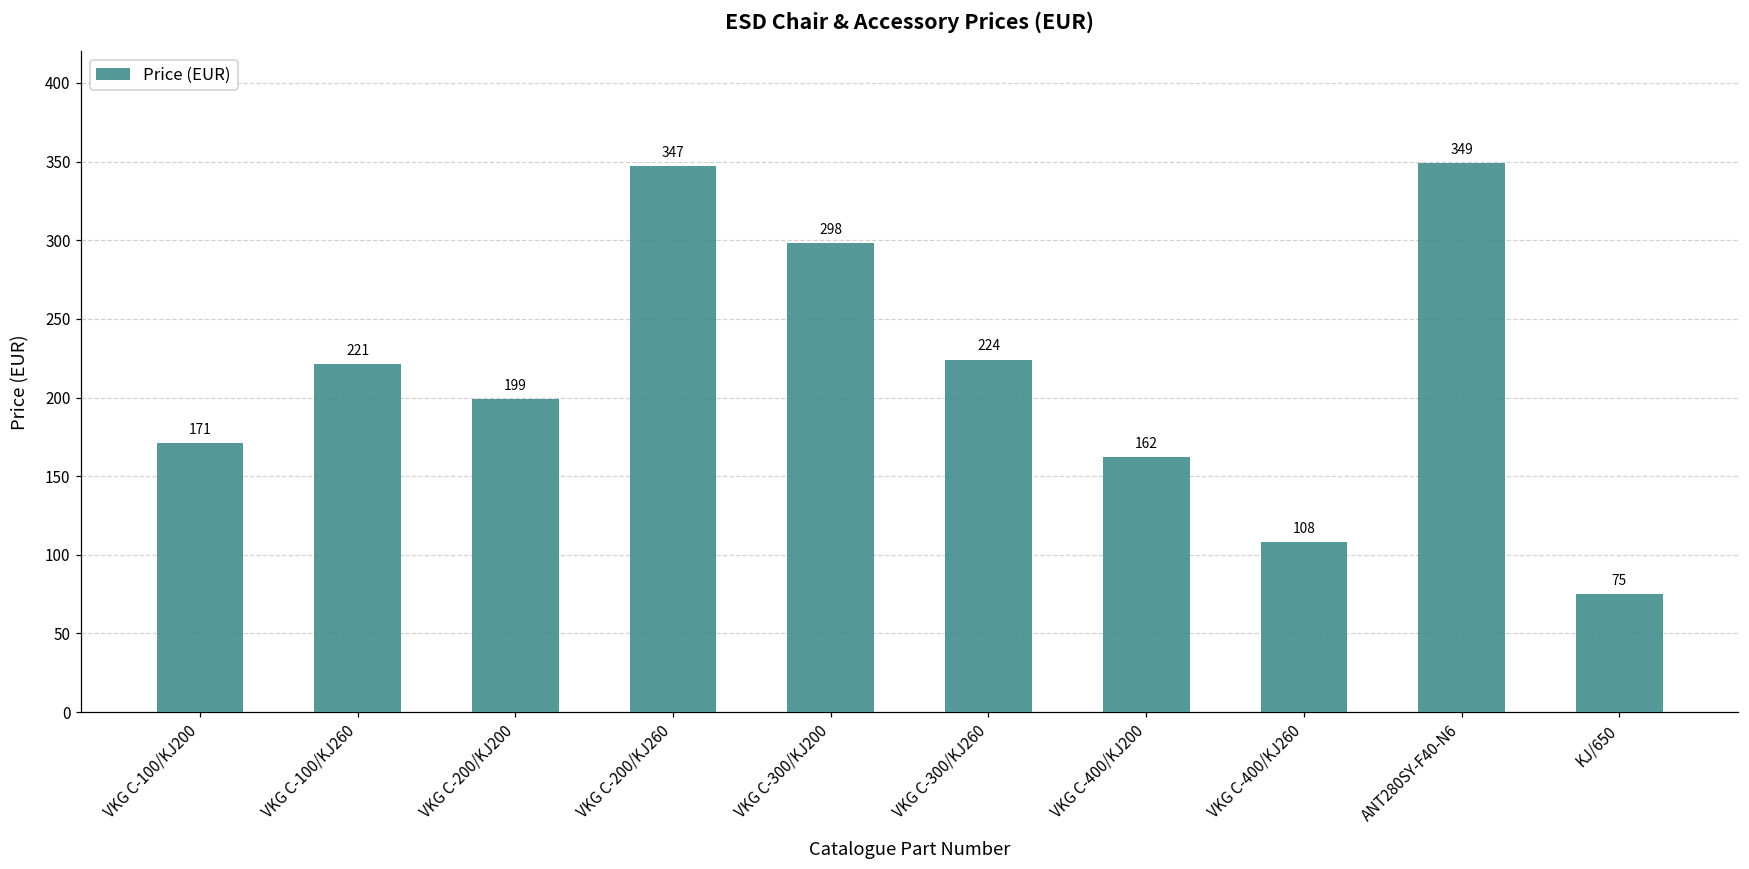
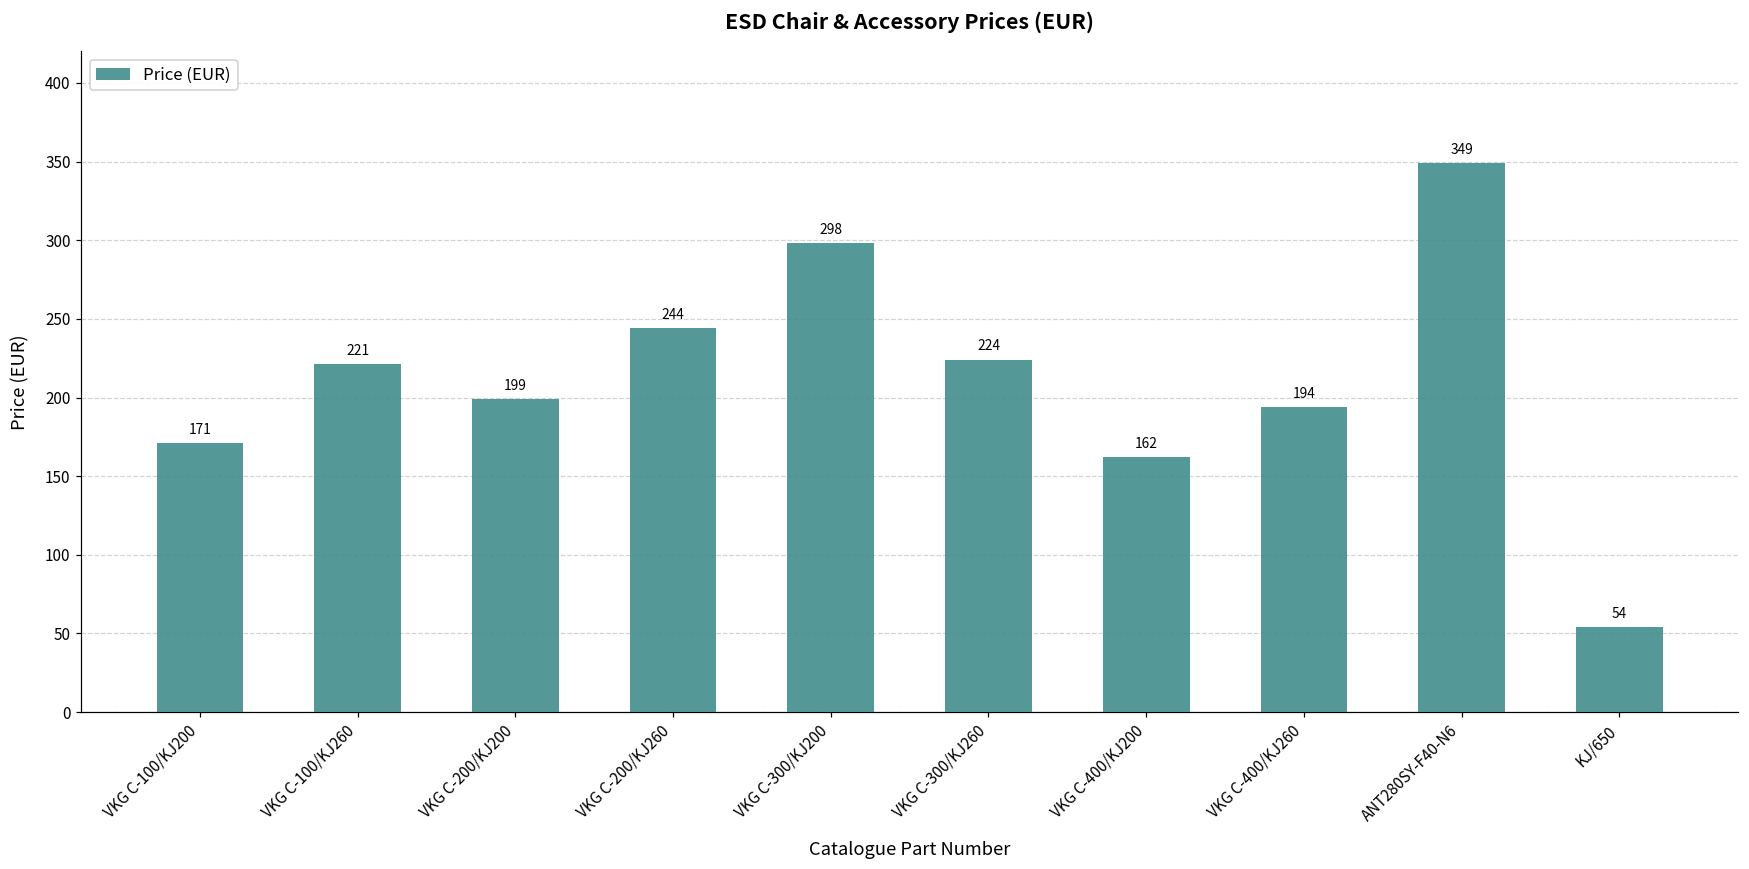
VKG C-200/KJ260: 347 -> 244
VKG C-400/KJ260: 108 -> 194
KJ/650: 75 -> 54
